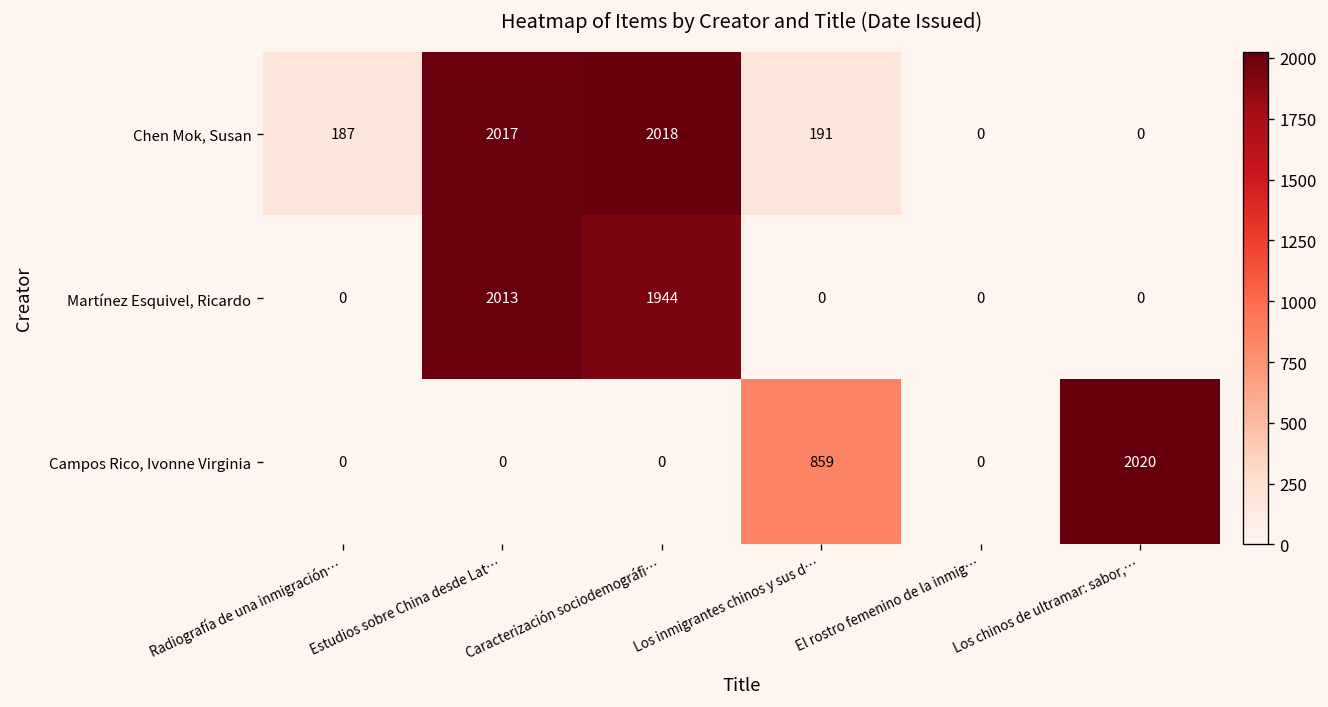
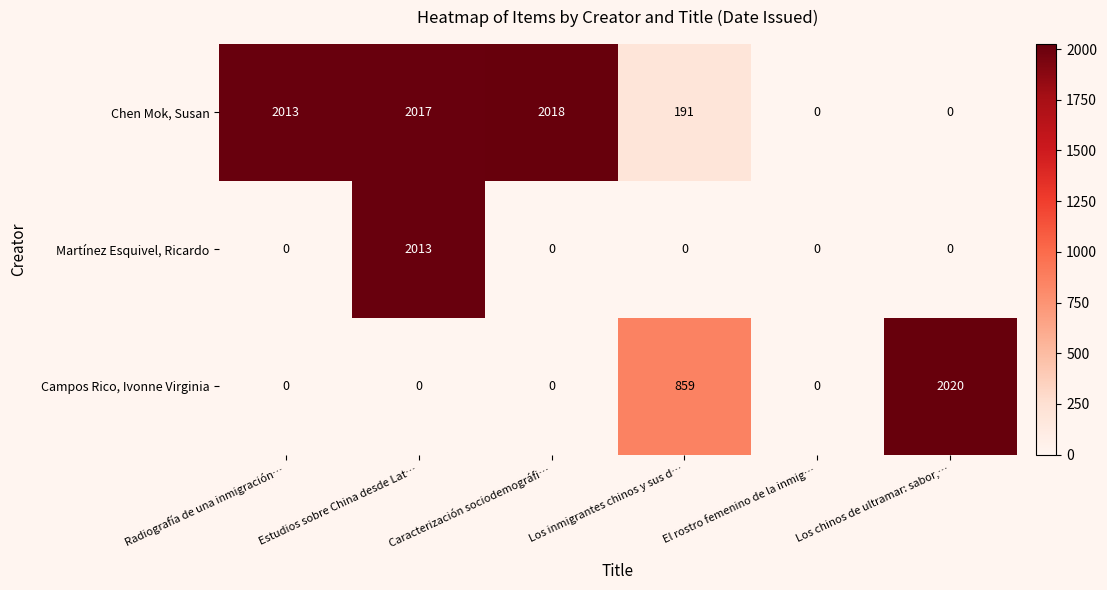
Chen Mok, Susan, Radiografía de una inmigración…: 187 -> 2013
Martínez Esquivel, Ricardo, Caracterización sociodemográfi…: 1944 -> 0
